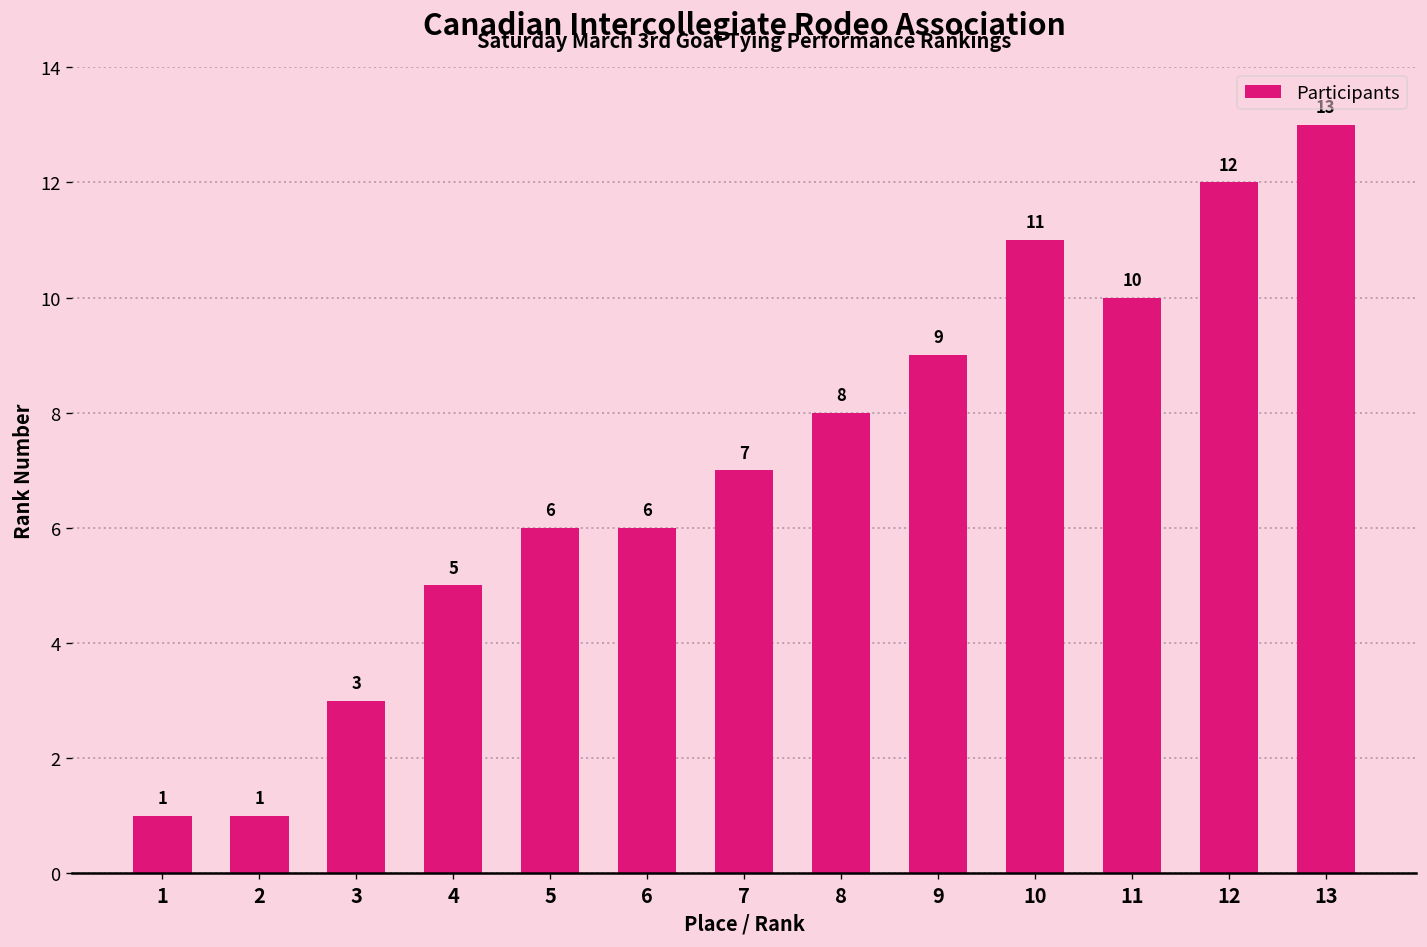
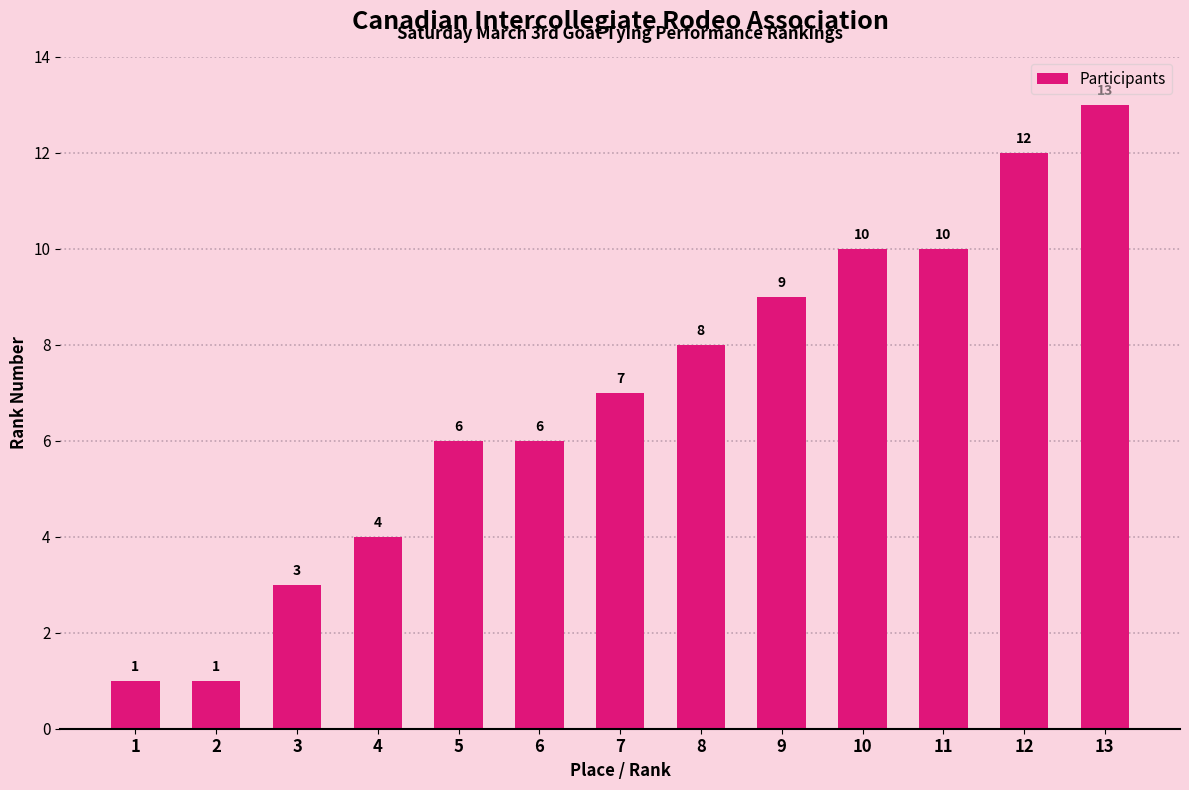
4: 5 -> 4
10: 11 -> 10
